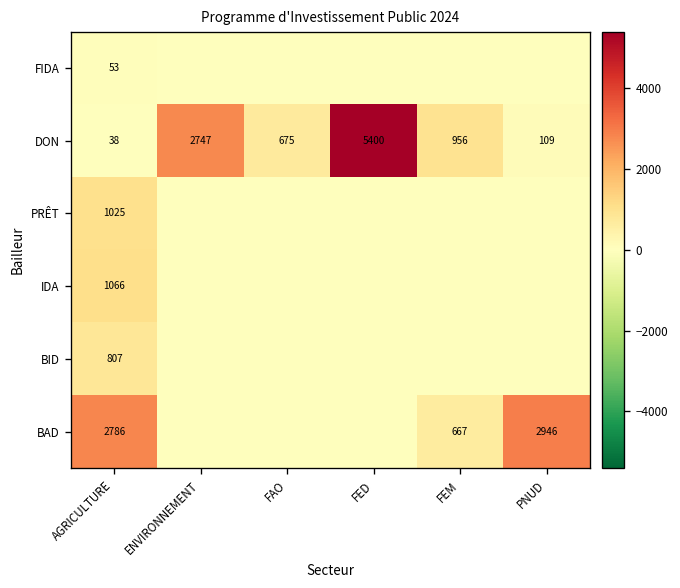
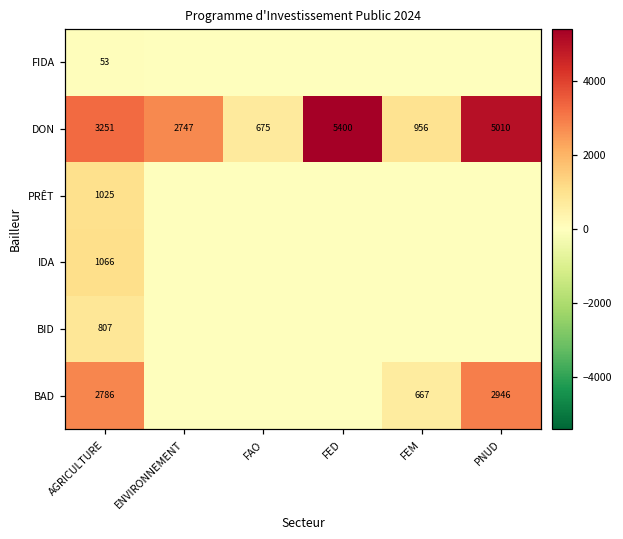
DON, AGRICULTURE: 38 -> 3251
DON, PNUD: 109 -> 5010
